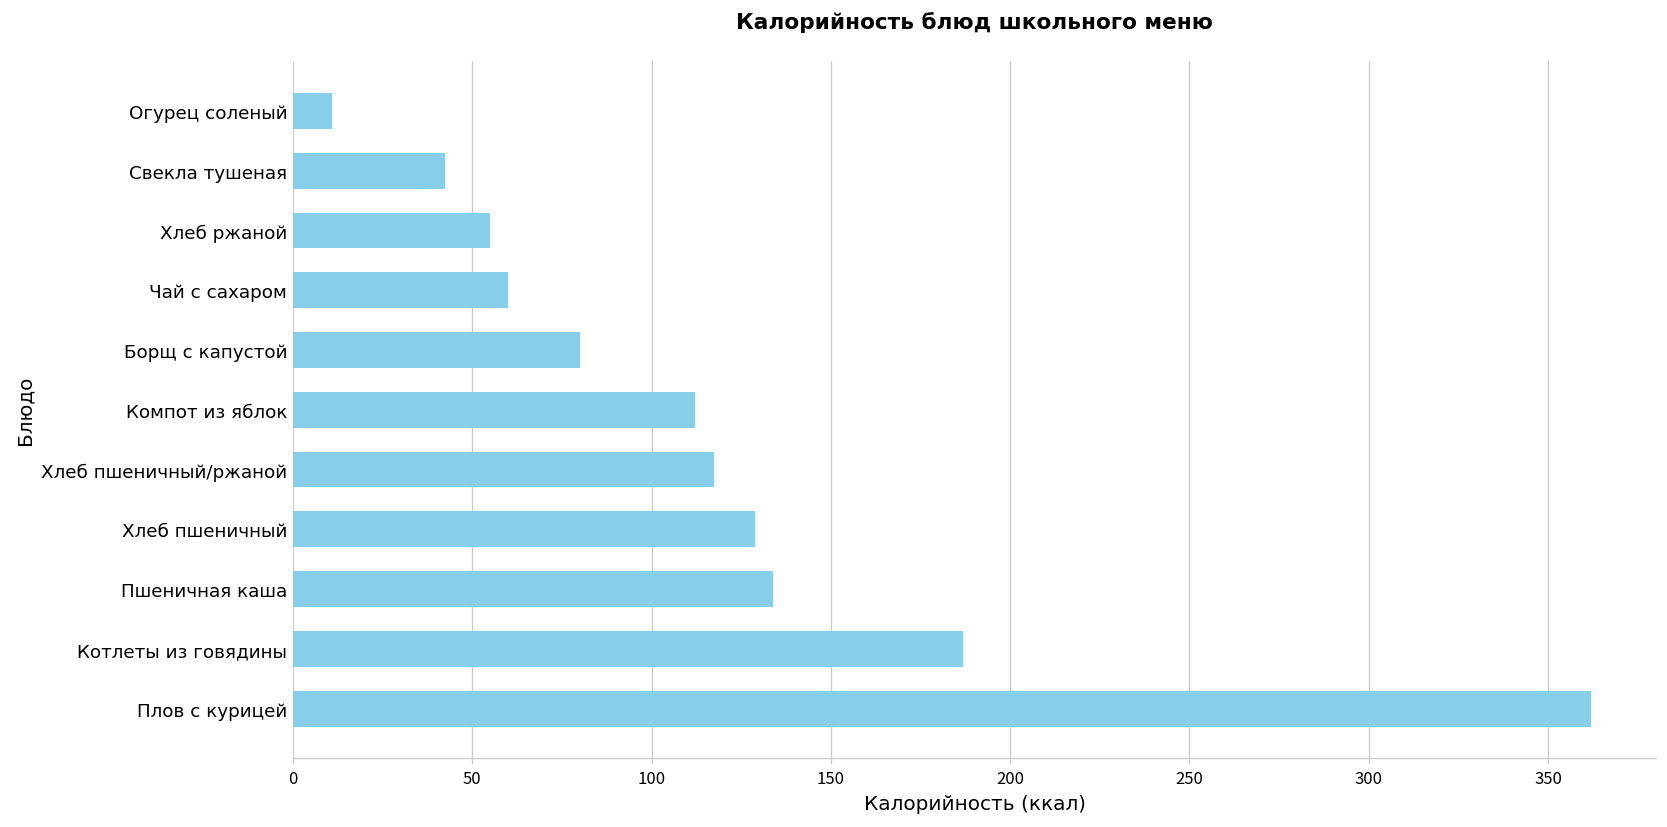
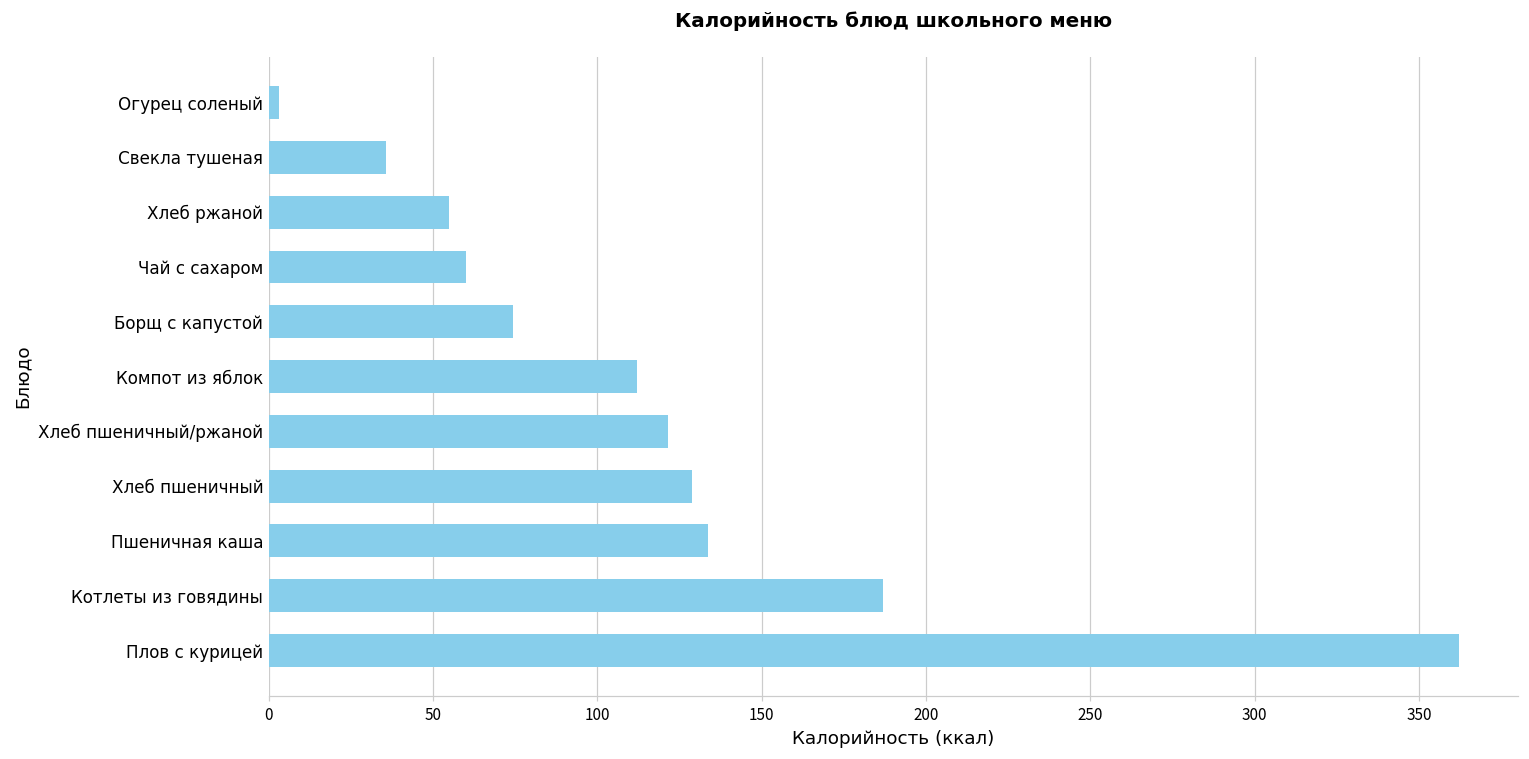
Огурец соленый: 11 -> 3
Свекла тушеная: 42 -> 36
Борщ с капустой: 80 -> 74
Хлеб пшеничный/ржаной: 117 -> 122
